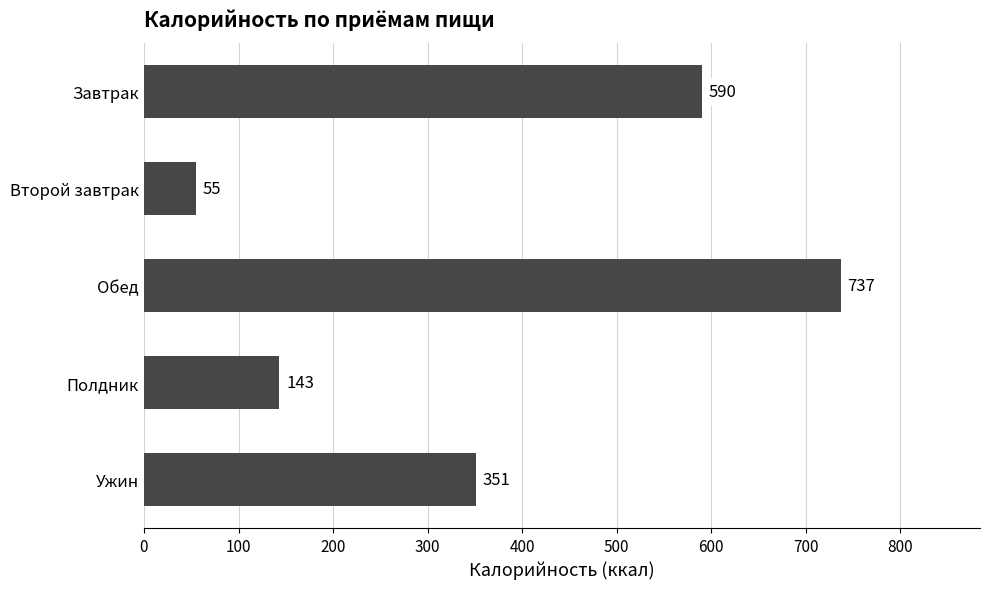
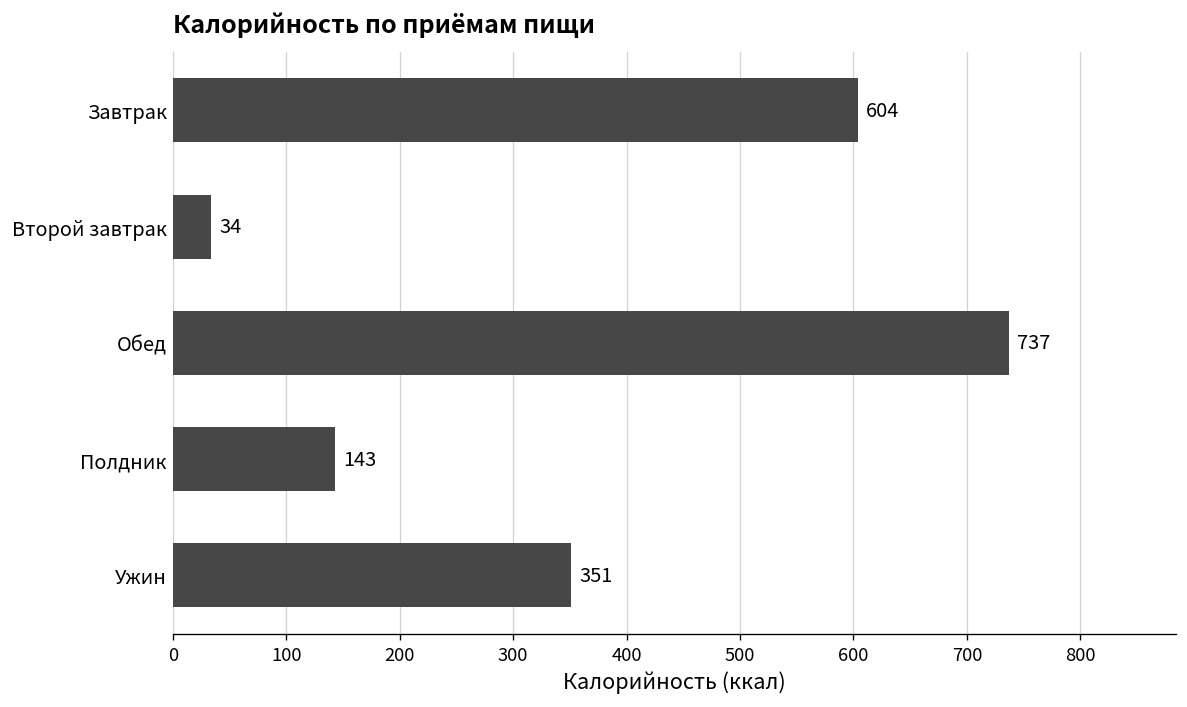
Завтрак: 590 -> 604
Второй завтрак: 55 -> 34
